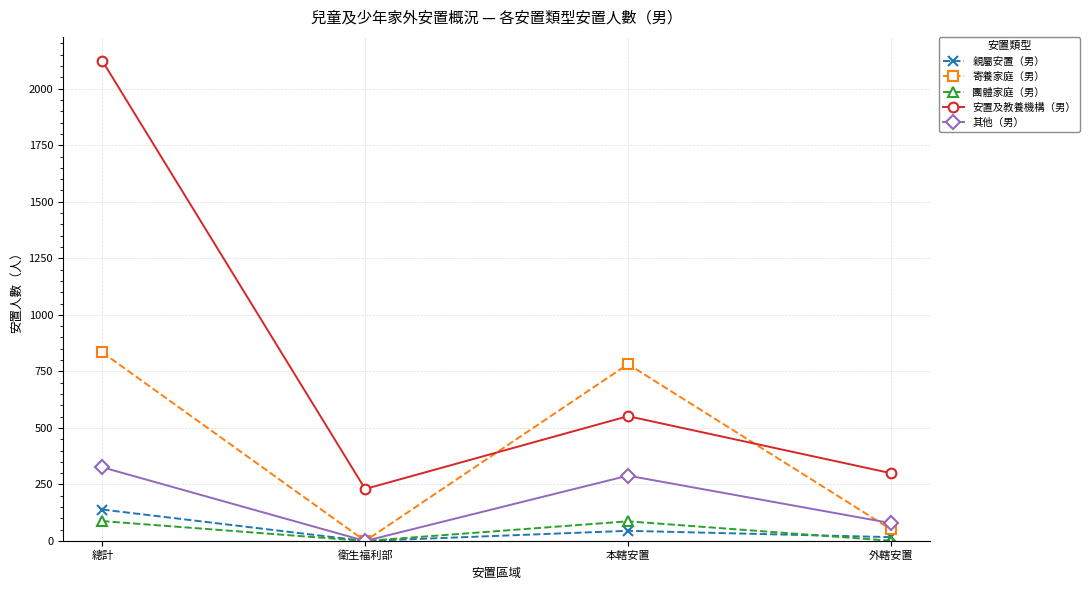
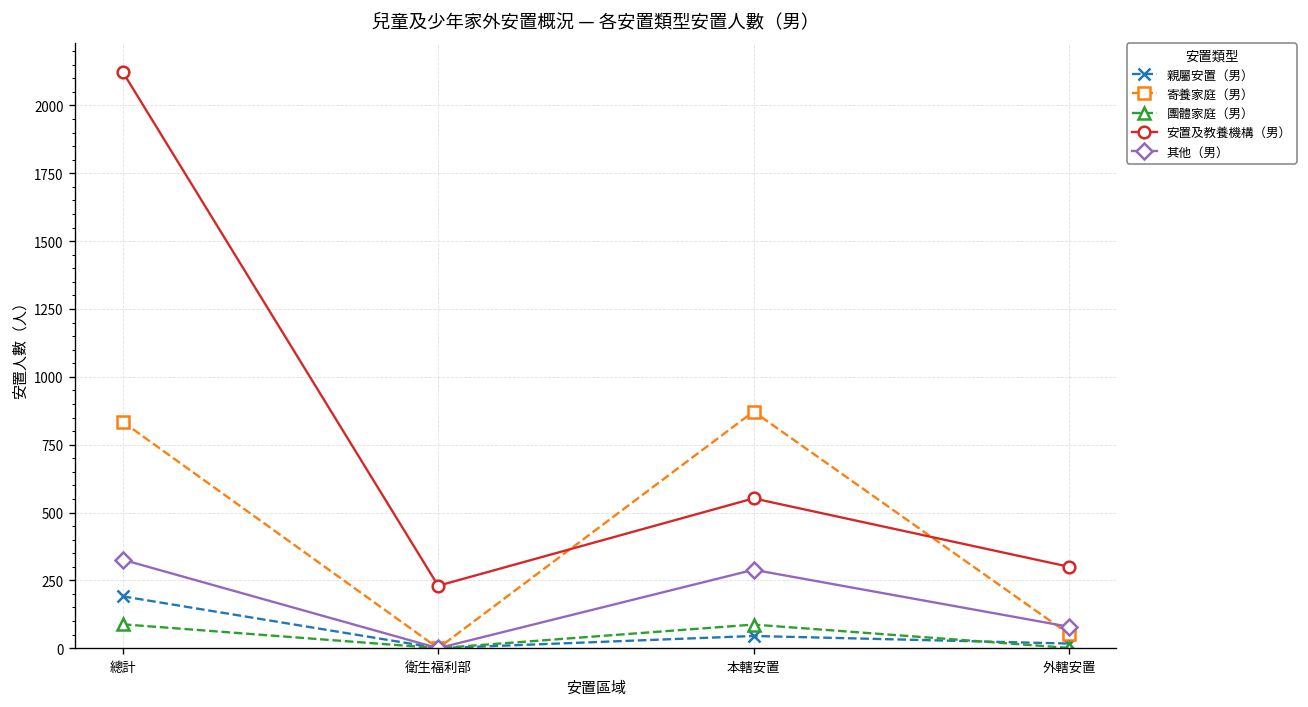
親屬安置（男）, 總計: 140 -> 190
寄養家庭（男）, 本轄安置: 780 -> 870
